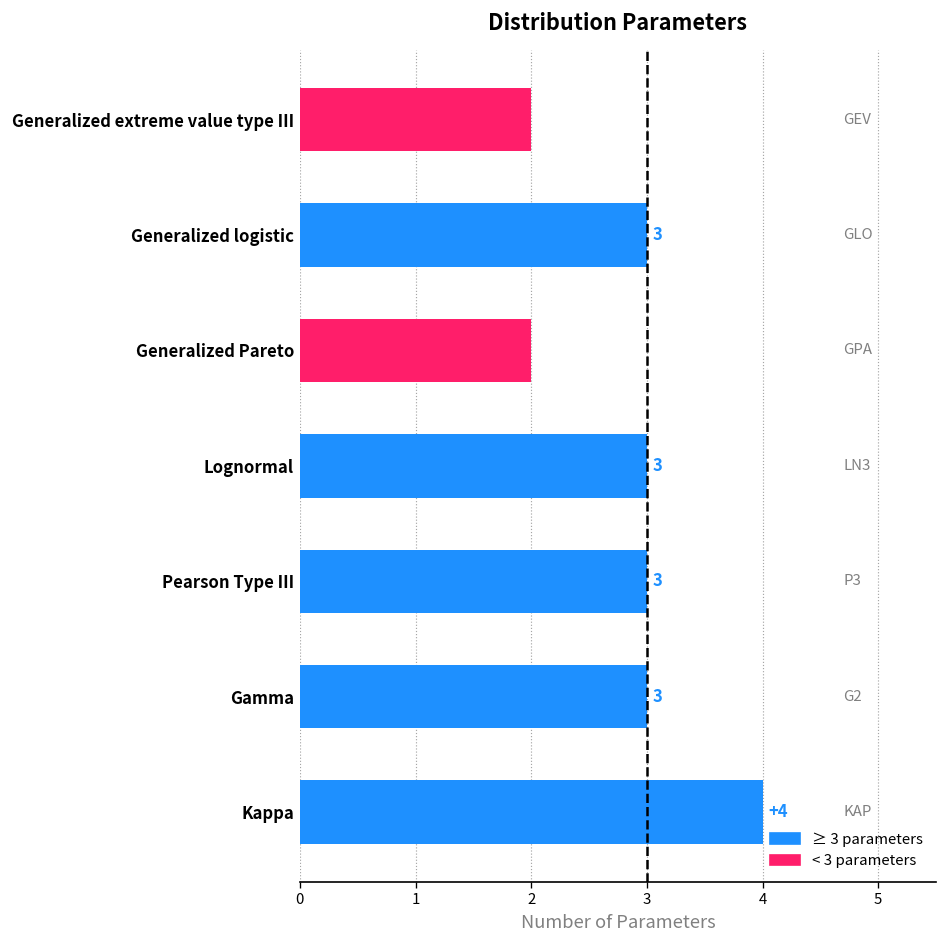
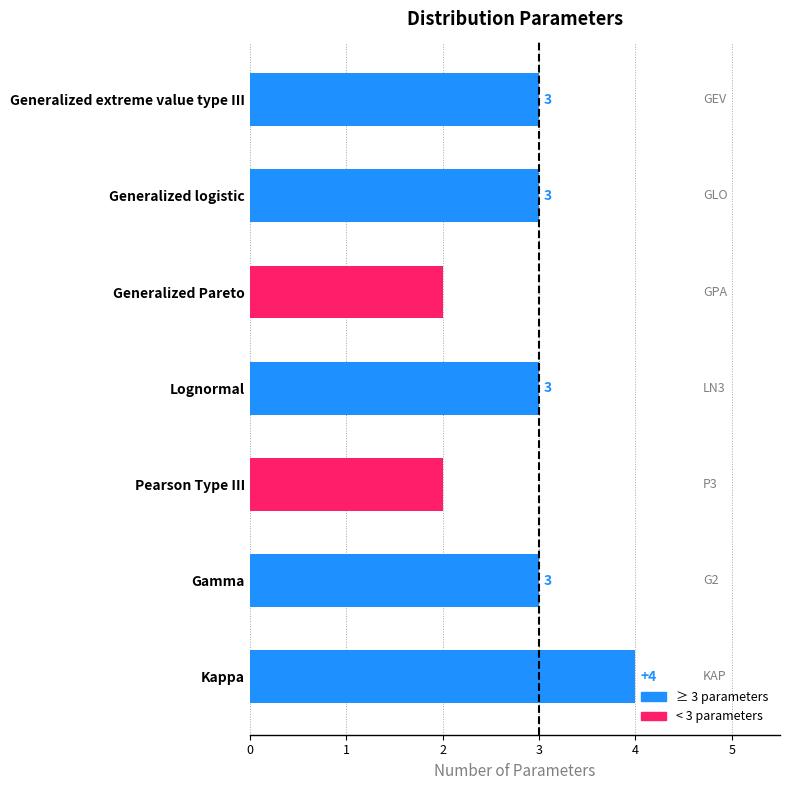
Generalized extreme value type III: 2 -> 3
Pearson Type III: 3 -> 2
